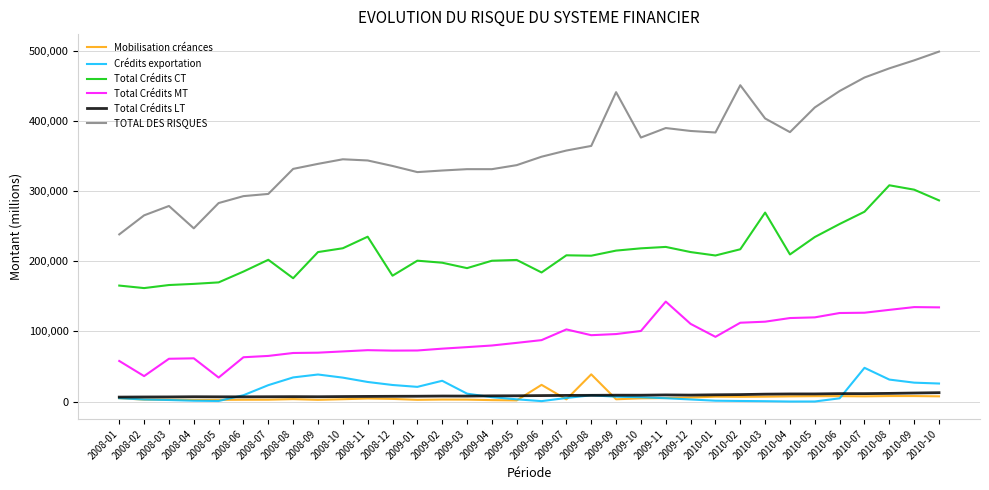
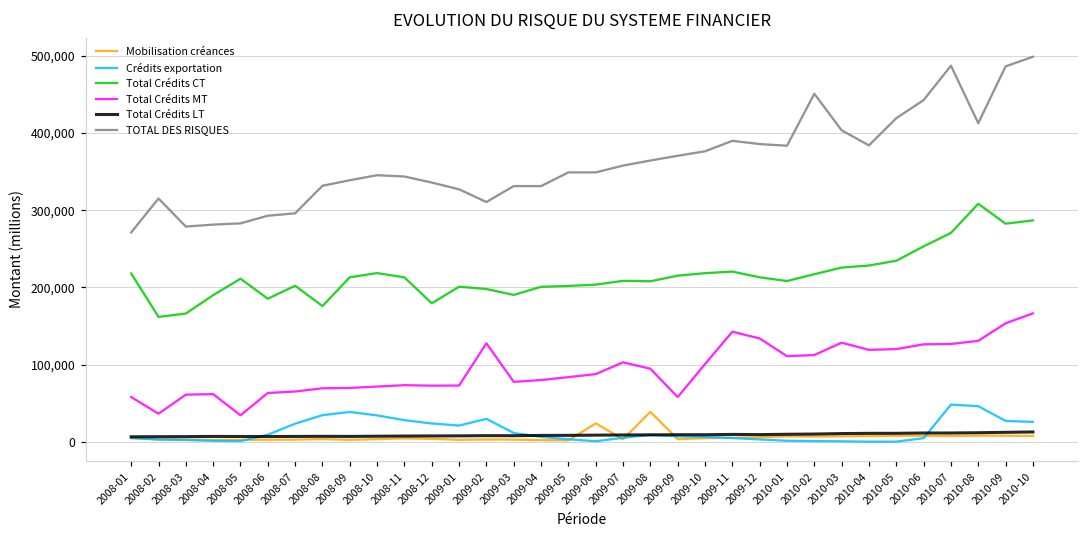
Total Crédits CT, 2008-01: 170,000 -> 220,000
TOTAL DES RISQUES, 2008-01: 240,000 -> 270,000
TOTAL DES RISQUES, 2008-02: 270,000 -> 320,000
Total Crédits CT, 2008-04: 170,000 -> 190,000
TOTAL DES RISQUES, 2008-04: 250,000 -> 280,000
Total Crédits CT, 2008-05: 170,000 -> 210,000
Total Crédits CT, 2008-11: 230,000 -> 210,000
Total Crédits MT, 2009-02: 80,000 -> 130,000
TOTAL DES RISQUES, 2009-02: 330,000 -> 310,000
TOTAL DES RISQUES, 2009-05: 340,000 -> 350,000
Total Crédits CT, 2009-06: 180,000 -> 200,000
Total Crédits MT, 2009-09: 100,000 -> 60,000
TOTAL DES RISQUES, 2009-09: 440,000 -> 370,000
Total Crédits MT, 2009-12: 110,000 -> 130,000
Total Crédits MT, 2010-01: 90,000 -> 110,000
Total Crédits CT, 2010-03: 270,000 -> 230,000
Total Crédits MT, 2010-03: 110,000 -> 130,000
Total Crédits CT, 2010-04: 210,000 -> 230,000
TOTAL DES RISQUES, 2010-07: 460,000 -> 490,000
Crédits exportation, 2010-08: 30,000 -> 50,000
TOTAL DES RISQUES, 2010-08: 470,000 -> 410,000
Total Crédits CT, 2010-09: 300,000 -> 280,000
Total Crédits MT, 2010-09: 130,000 -> 150,000
Total Crédits MT, 2010-10: 130,000 -> 170,000
